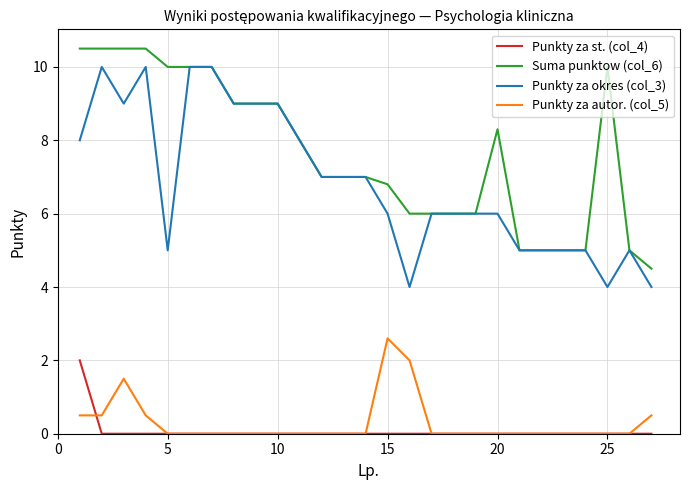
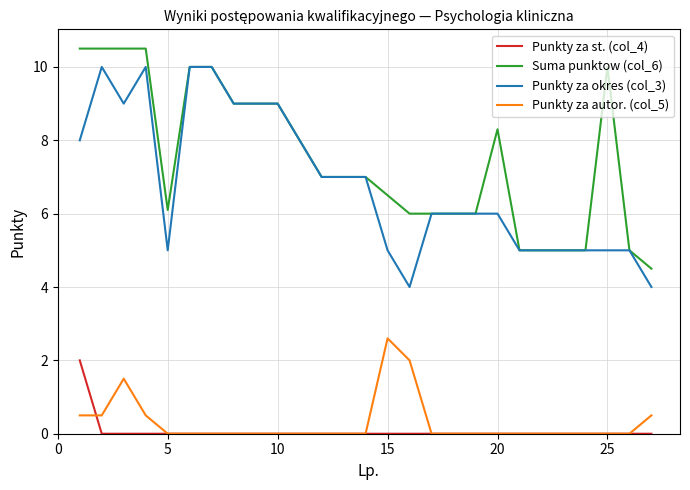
Suma punktow (col_6), 5: 10.0 -> 6.1
Suma punktow (col_6), 15: 6.8 -> 6.5
Punkty za okres (col_3), 15: 6 -> 5
Punkty za okres (col_3), 25: 4 -> 5
